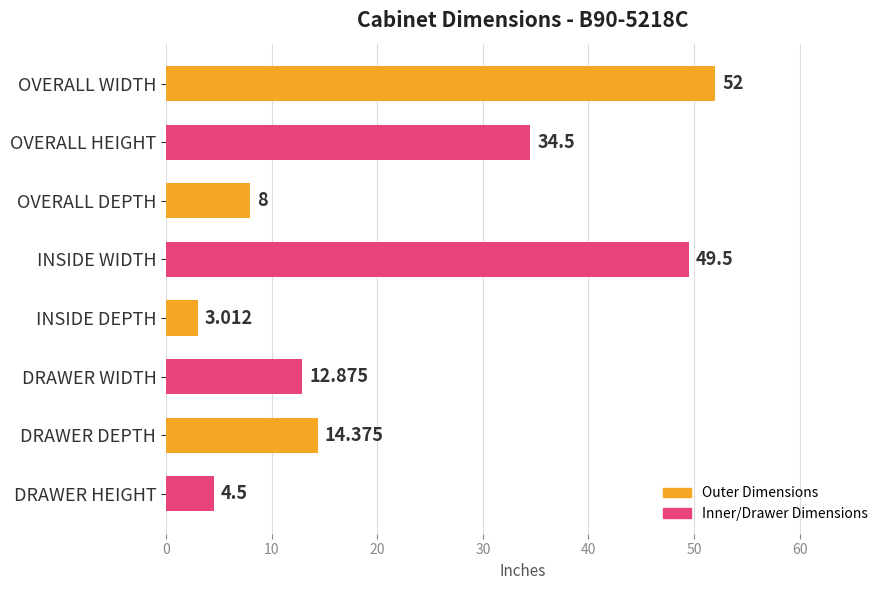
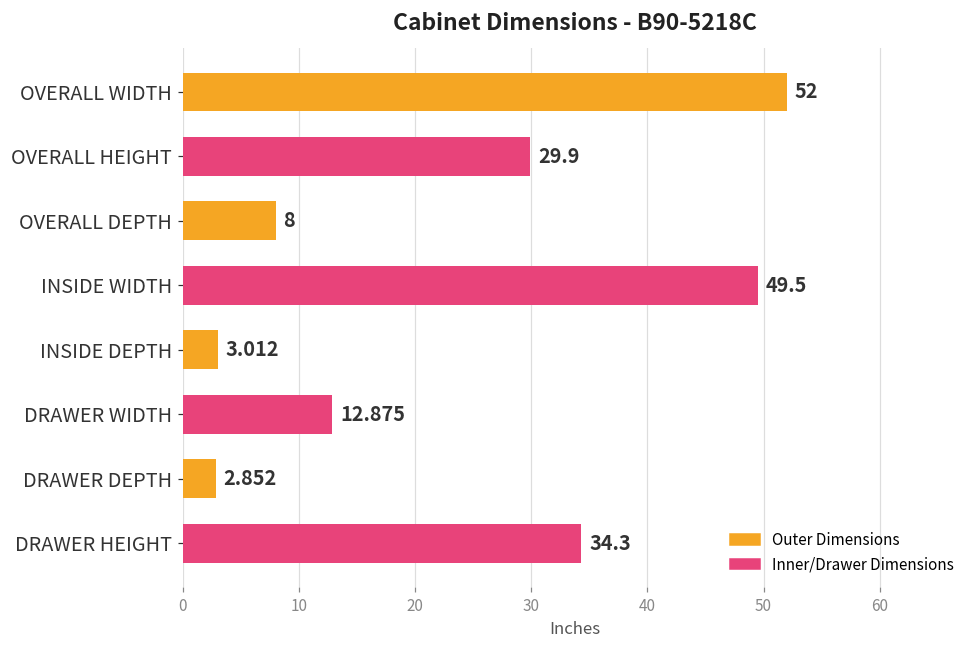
OVERALL HEIGHT: 34.5 -> 29.9
DRAWER DEPTH: 14.375 -> 2.852
DRAWER HEIGHT: 4.5 -> 34.3
